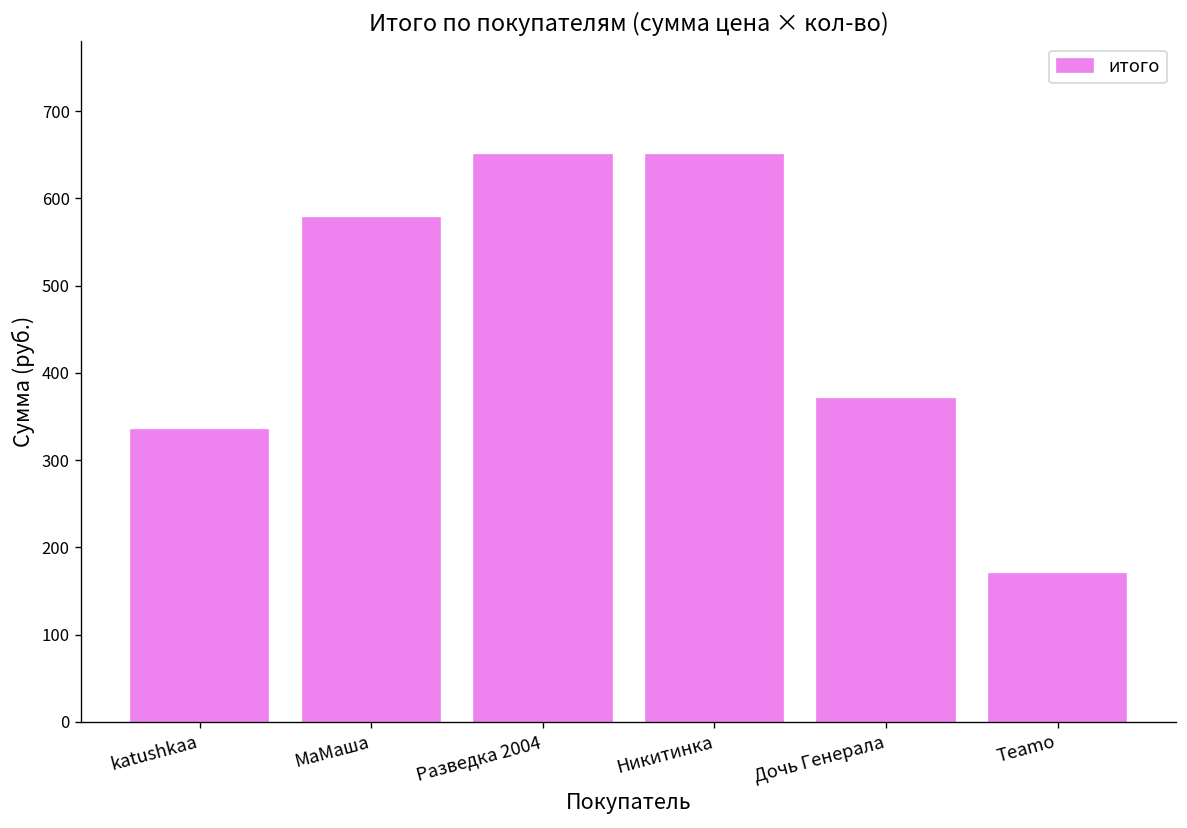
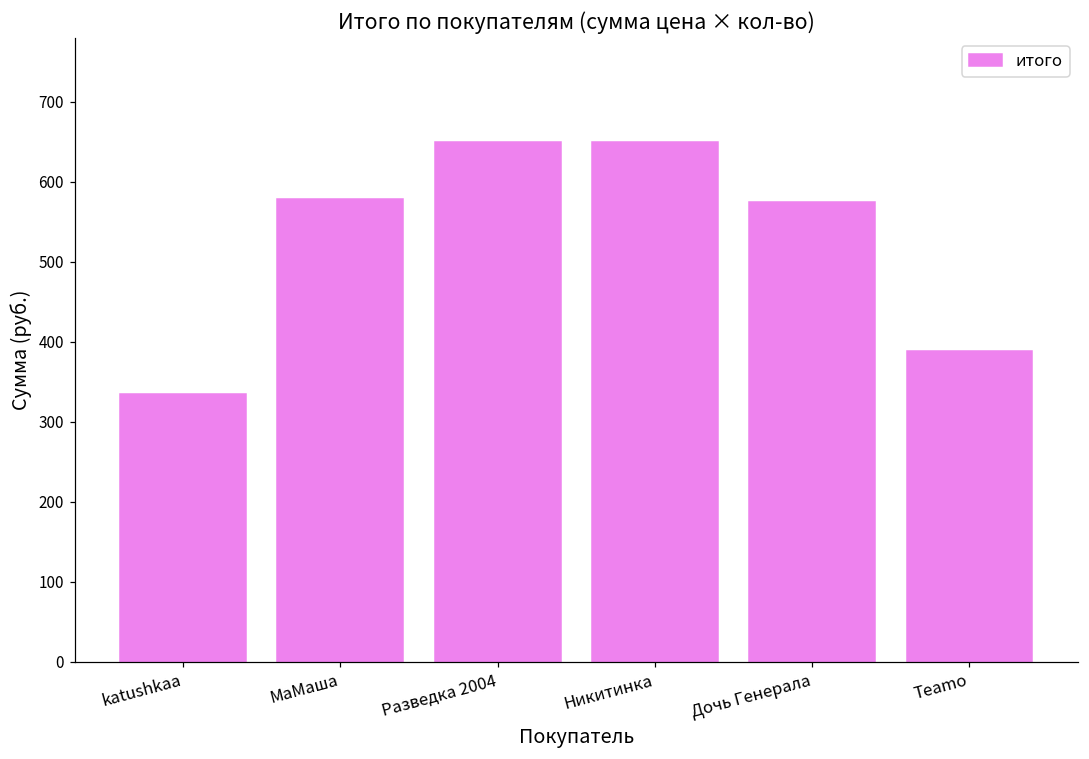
Дочь Генерала: 370 -> 580
Teamo: 170 -> 390
